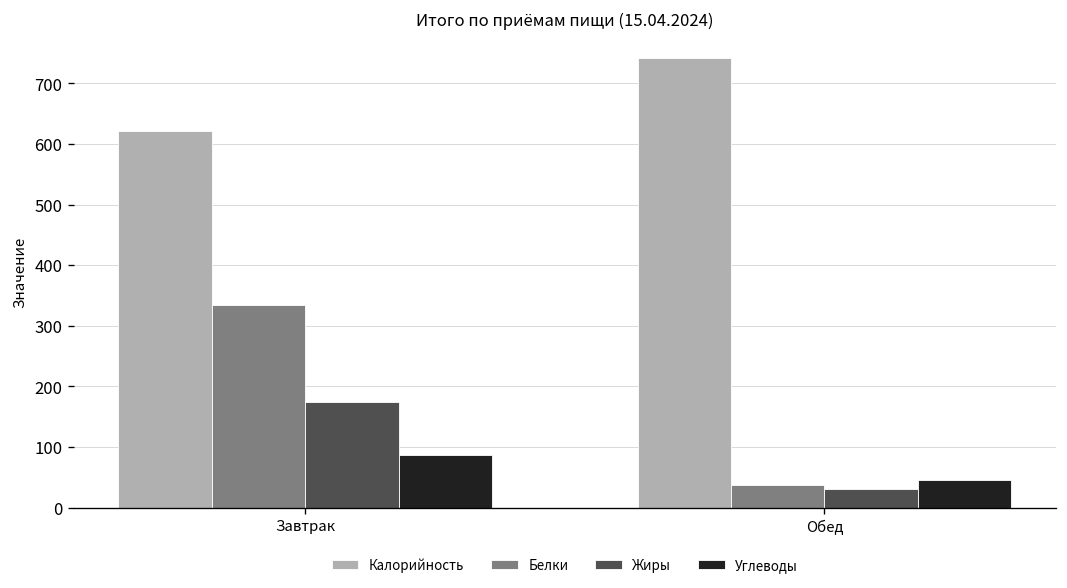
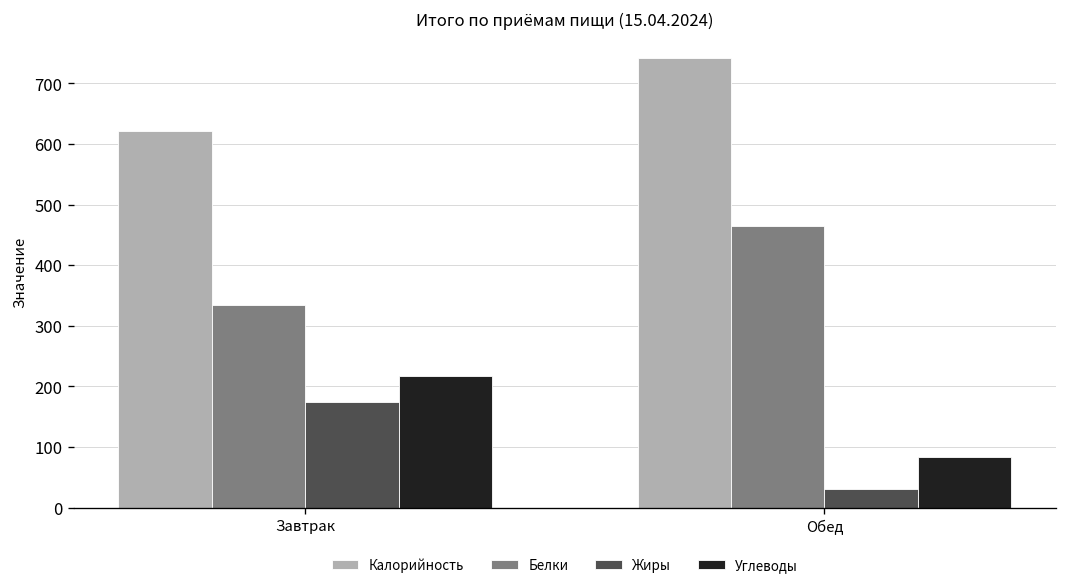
Углеводы, Завтрак: 90 -> 220
Белки, Обед: 40 -> 460
Углеводы, Обед: 50 -> 80
